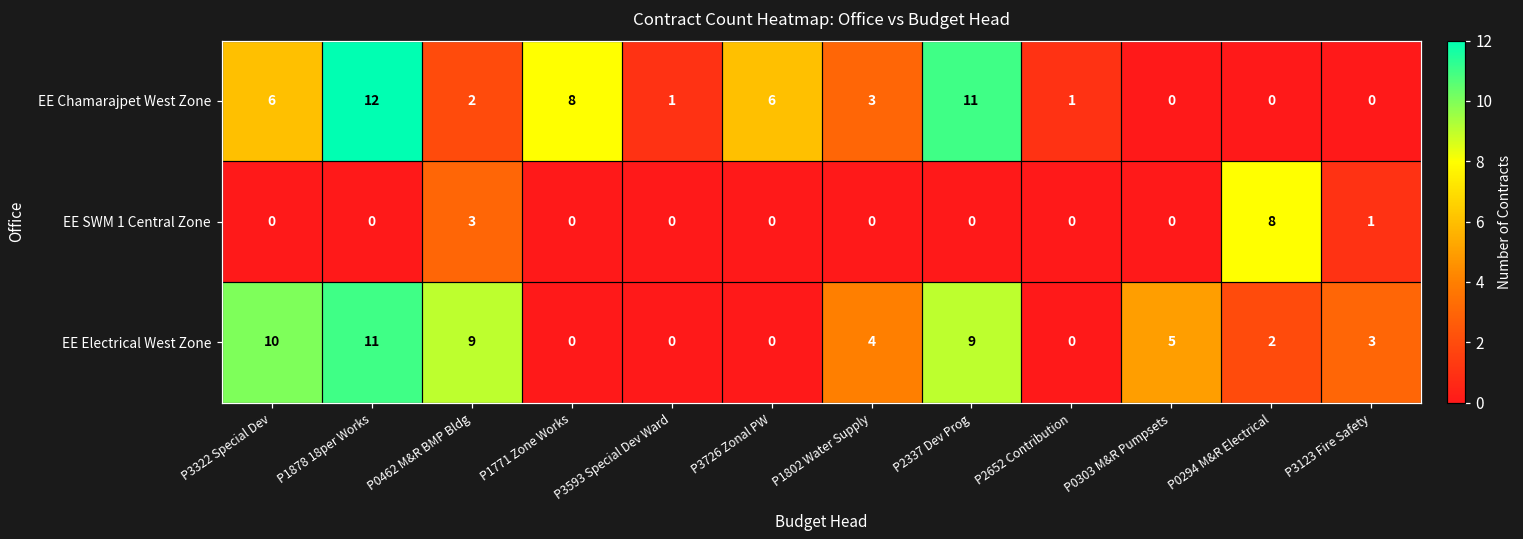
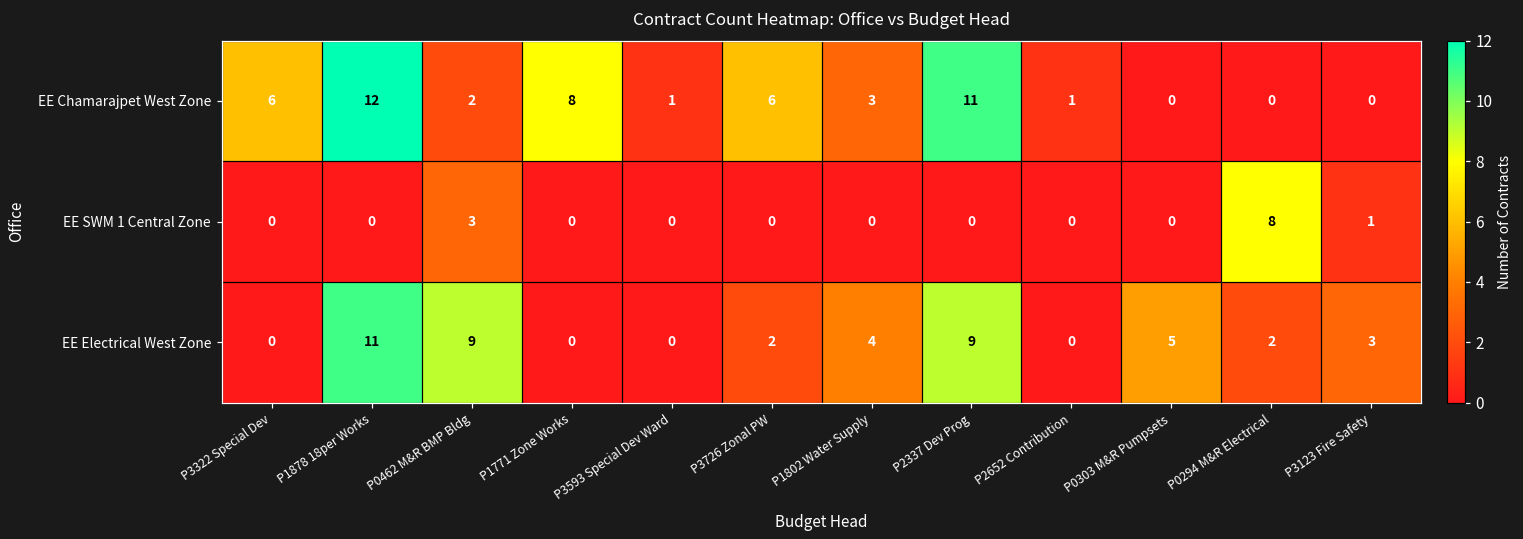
EE Electrical West Zone, P3322 Special Dev: 10 -> 0
EE Electrical West Zone, P3726 Zonal PW: 0 -> 2
